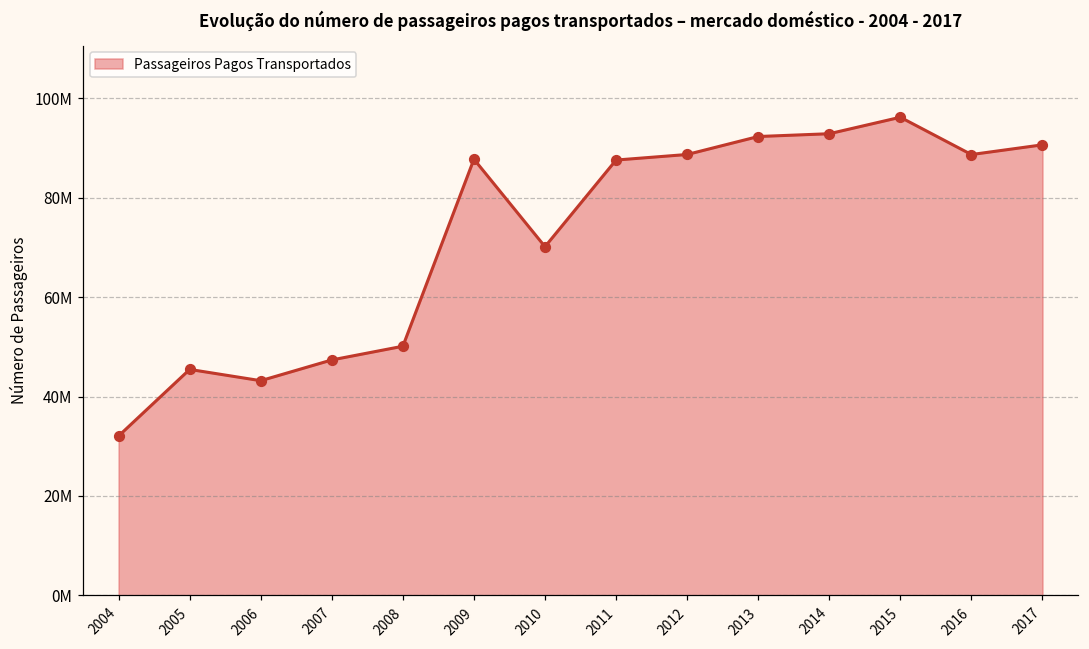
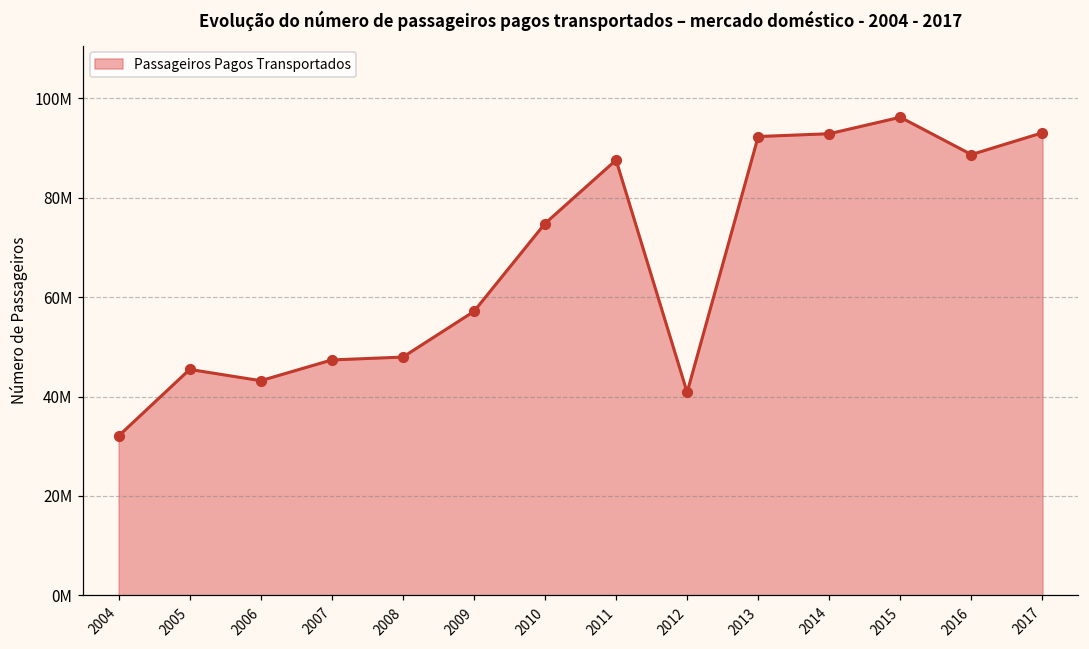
2008: 50000000 -> 48000000
2009: 88000000 -> 57000000
2010: 70000000 -> 75000000
2012: 89000000 -> 41000000
2017: 91000000 -> 93000000
